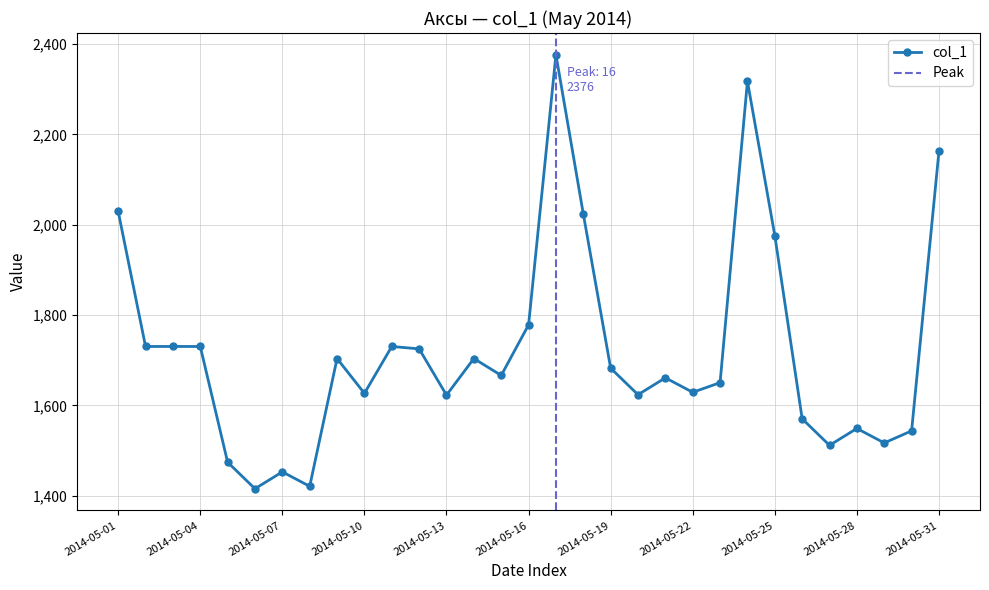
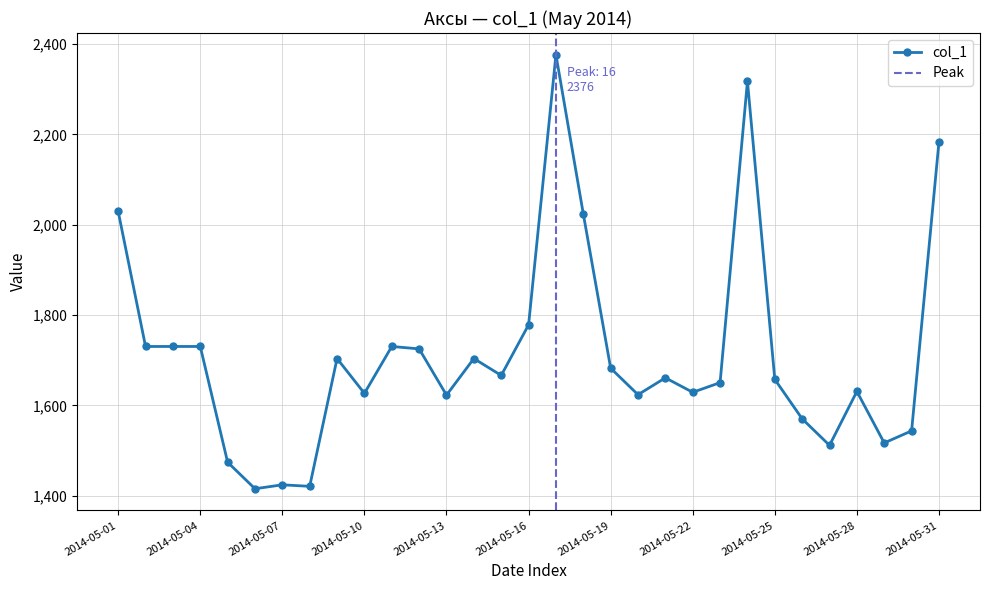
2014-05-07: 1,450 -> 1,420
2014-05-25: 1,980 -> 1,660
2014-05-28: 1,550 -> 1,630
2014-05-31: 2,160 -> 2,180
